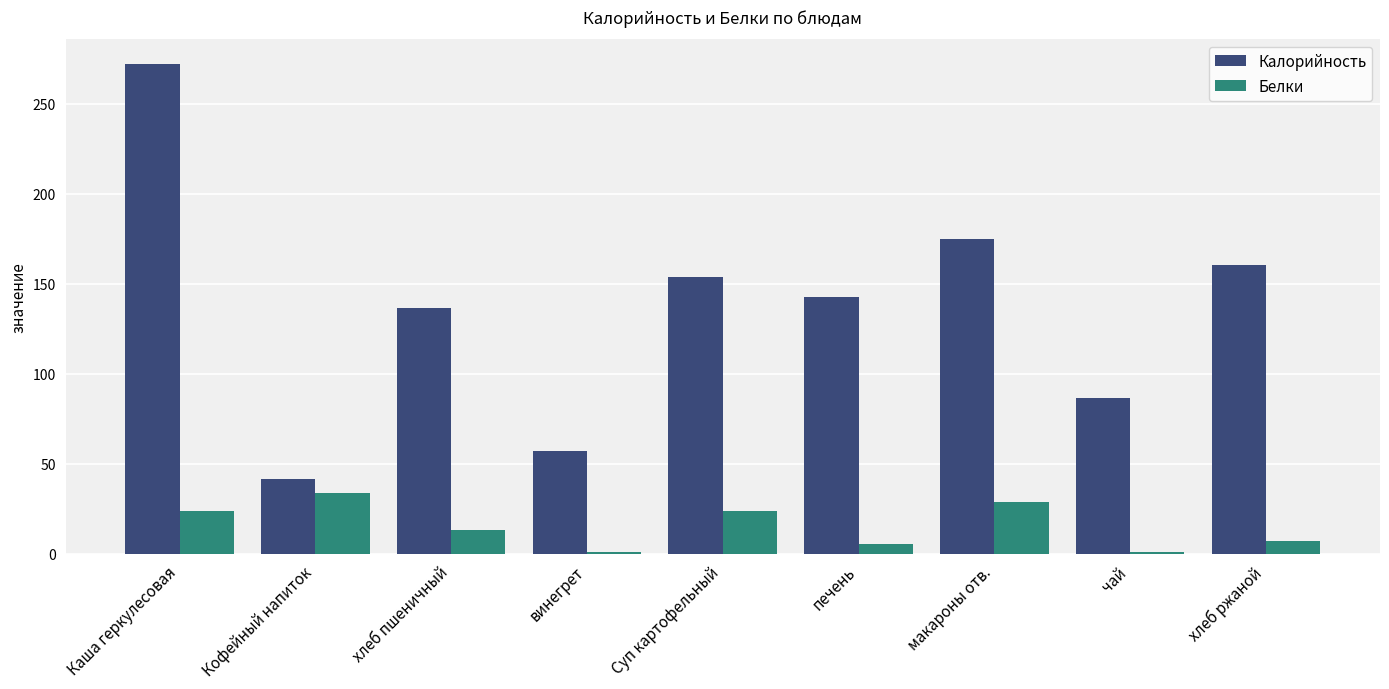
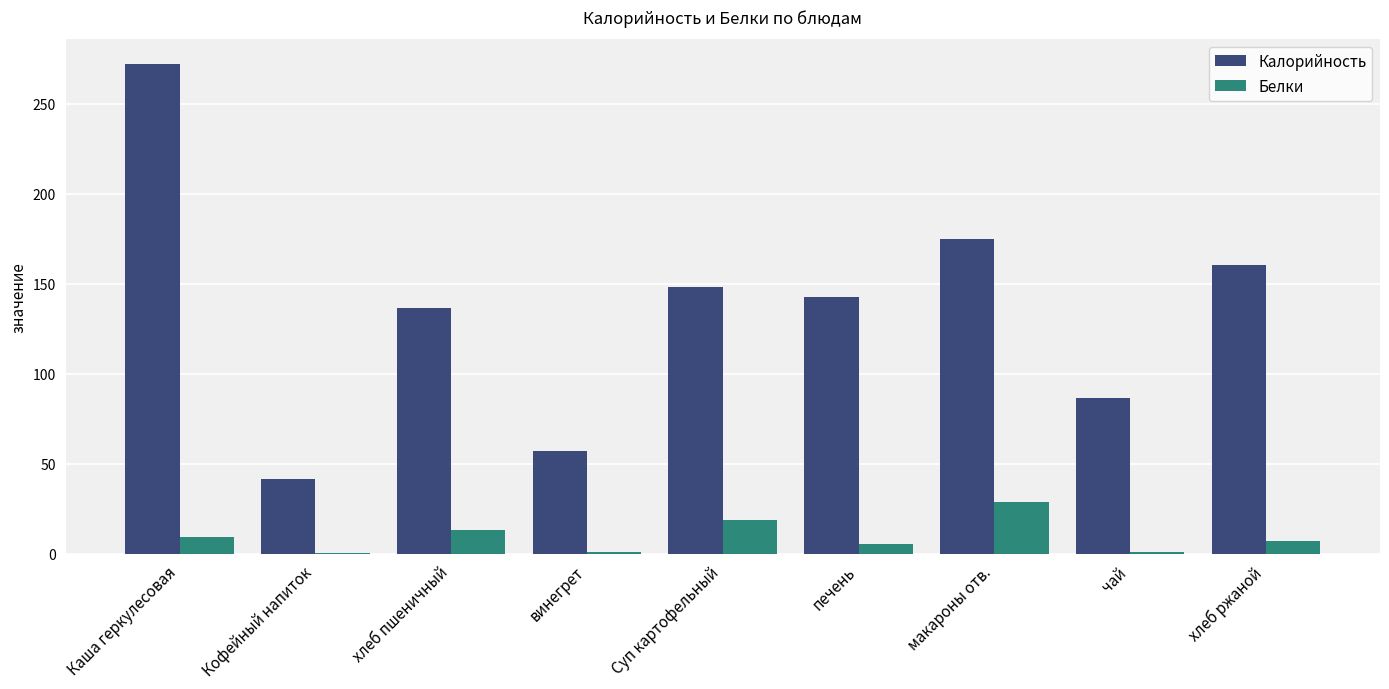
Белки, Каша геркулесовая: 24 -> 9
Белки, Кофейный напиток: 34 -> 1
Калорийность, Суп картофельный: 154 -> 148
Белки, Суп картофельный: 24 -> 19
